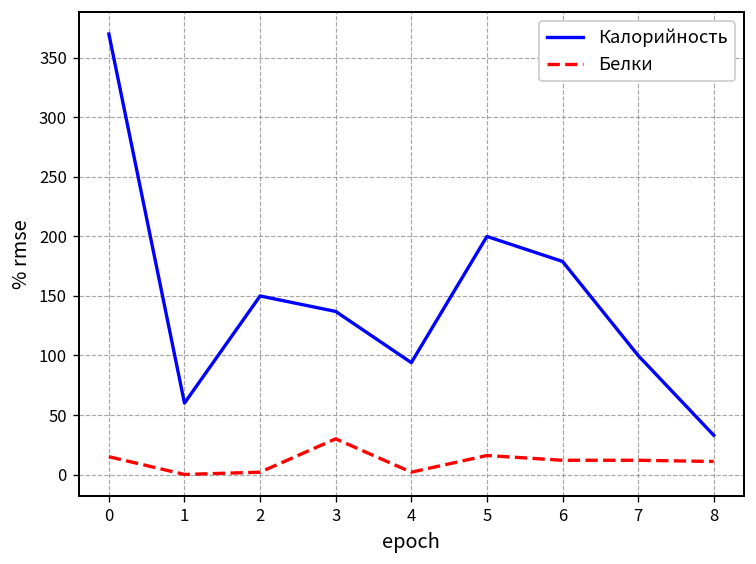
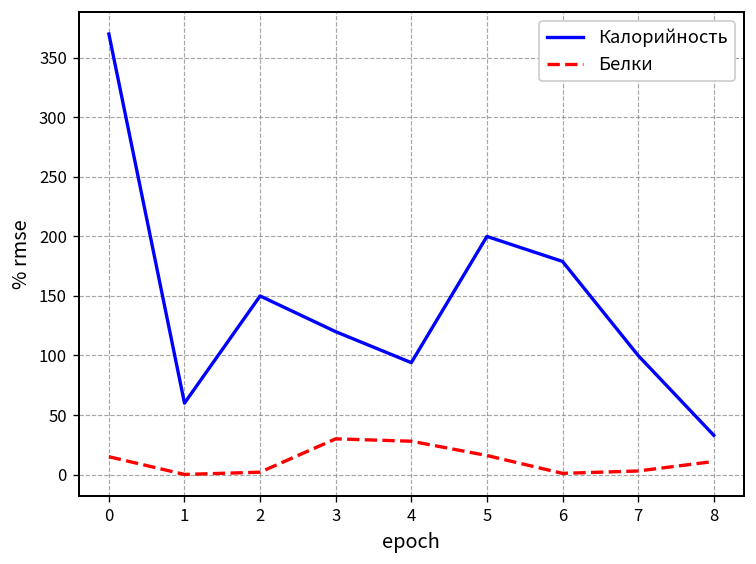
Калорийность, 3: 140 -> 120
Белки, 4: 0 -> 30
Белки, 6: 10 -> 0
Белки, 7: 10 -> 0
